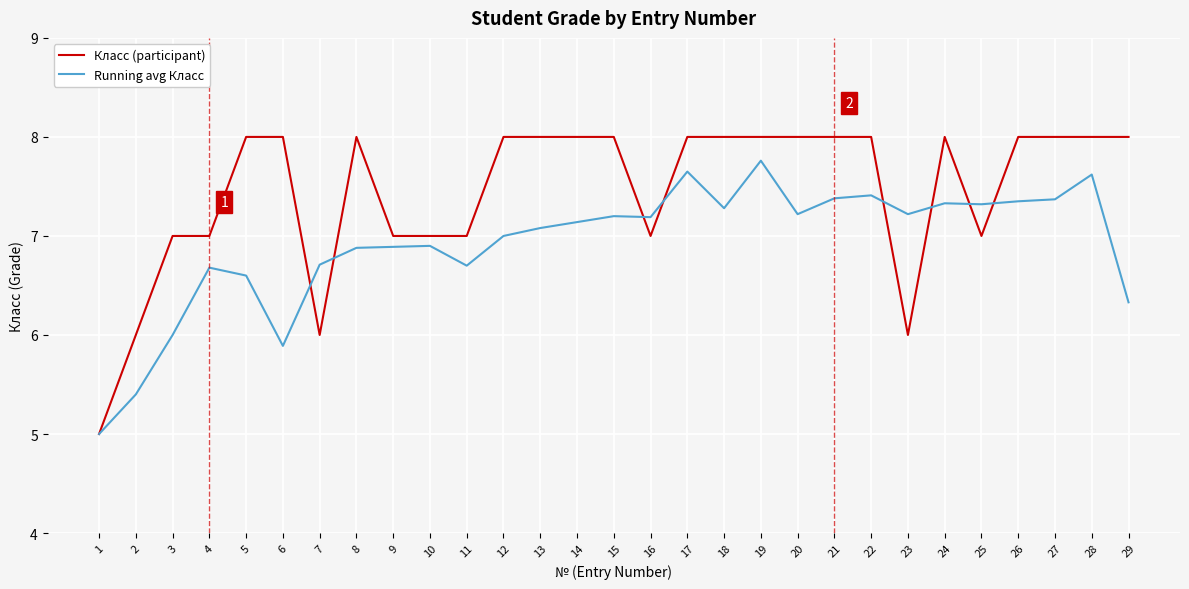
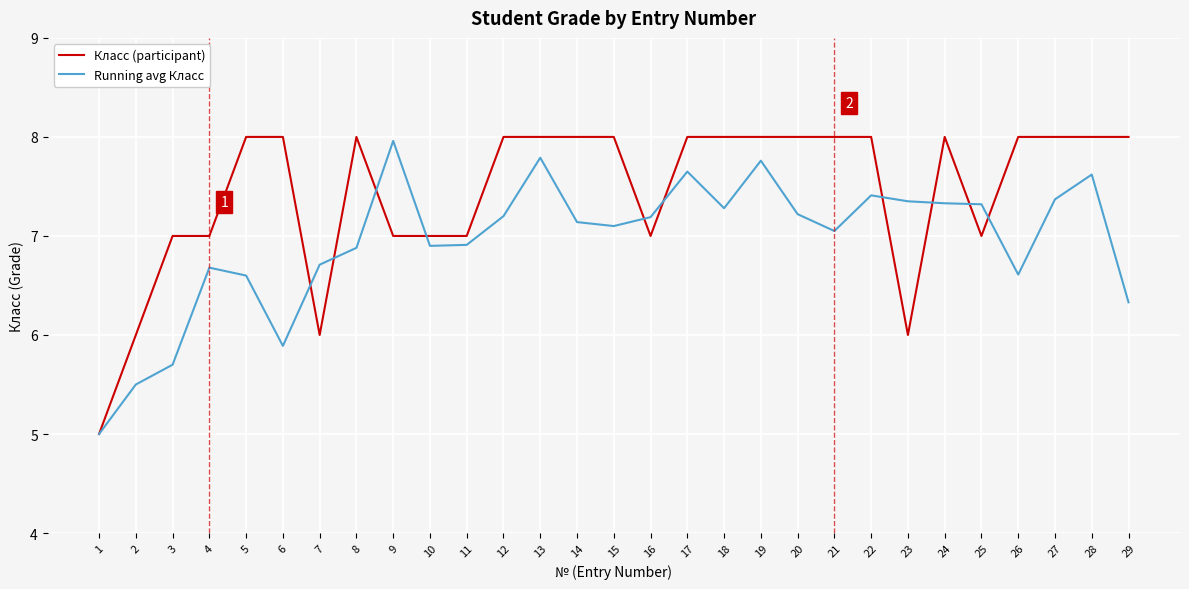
Running avg Класс, 2: 5.4 -> 5.5
Running avg Класс, 3: 6.0 -> 5.7
Running avg Класс, 9: 6.9 -> 8.0
Running avg Класс, 11: 6.7 -> 6.9
Running avg Класс, 12: 7.0 -> 7.2
Running avg Класс, 13: 7.1 -> 7.8
Running avg Класс, 15: 7.2 -> 7.1
Running avg Класс, 21: 7.4 -> 7.1
Running avg Класс, 23: 7.2 -> 7.4
Running avg Класс, 26: 7.4 -> 6.6
